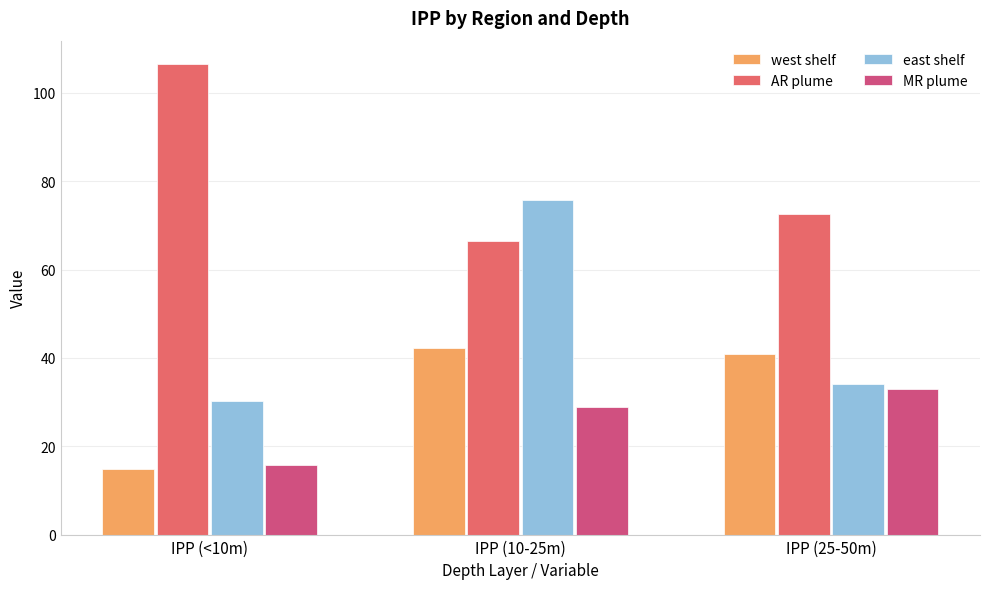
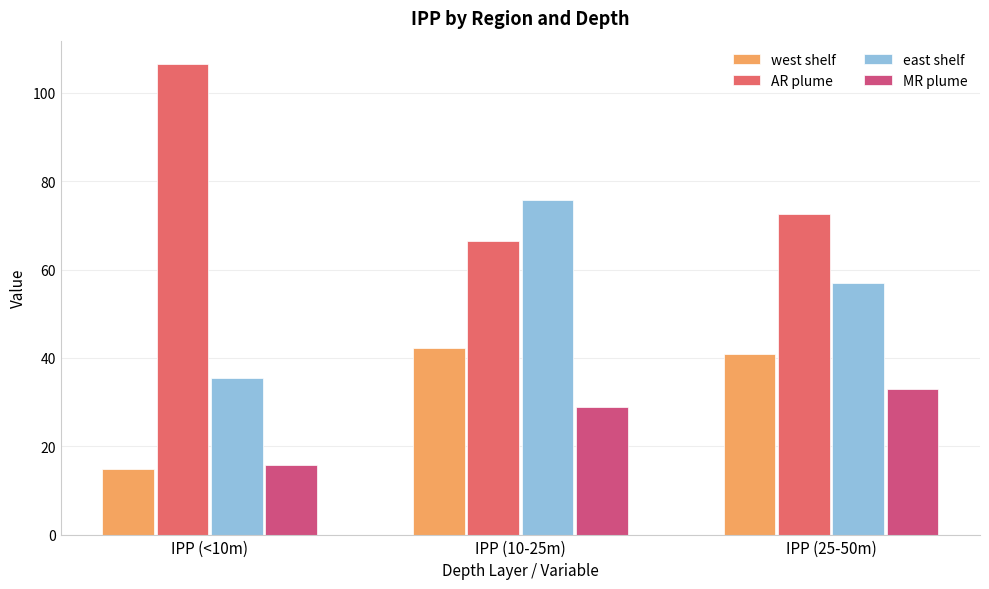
east shelf, IPP (<10m): 30 -> 35
east shelf, IPP (25-50m): 34 -> 57
